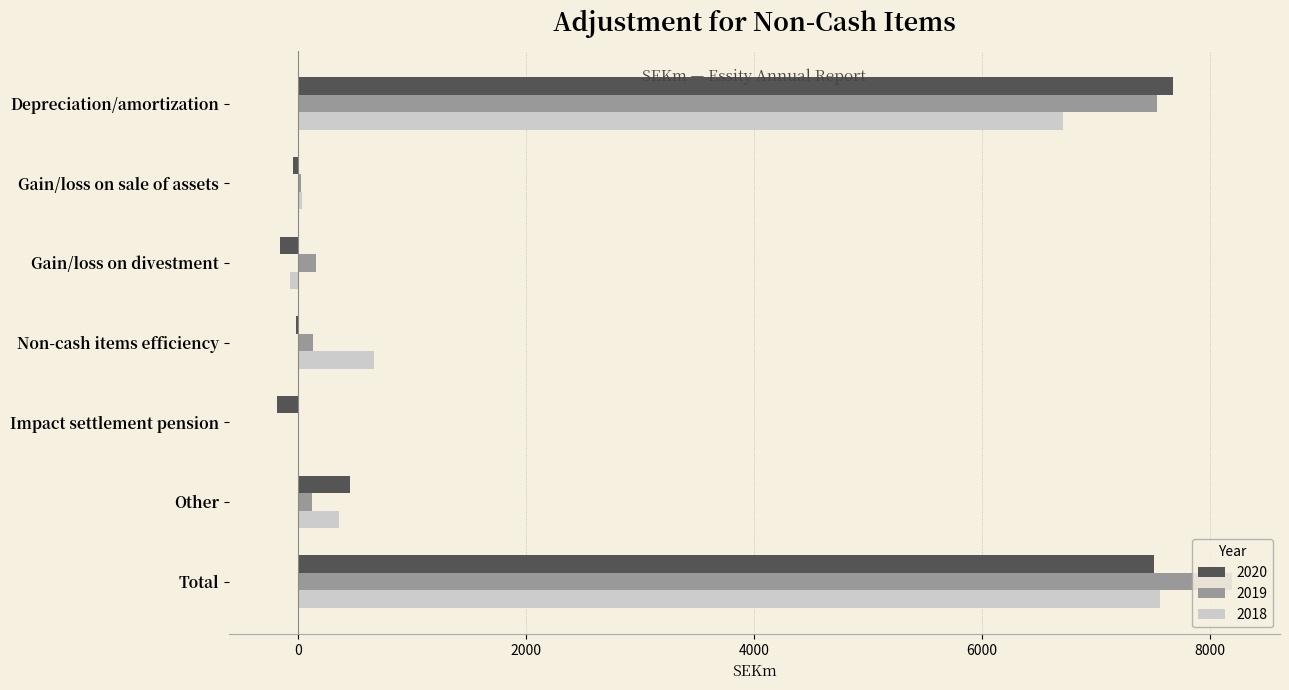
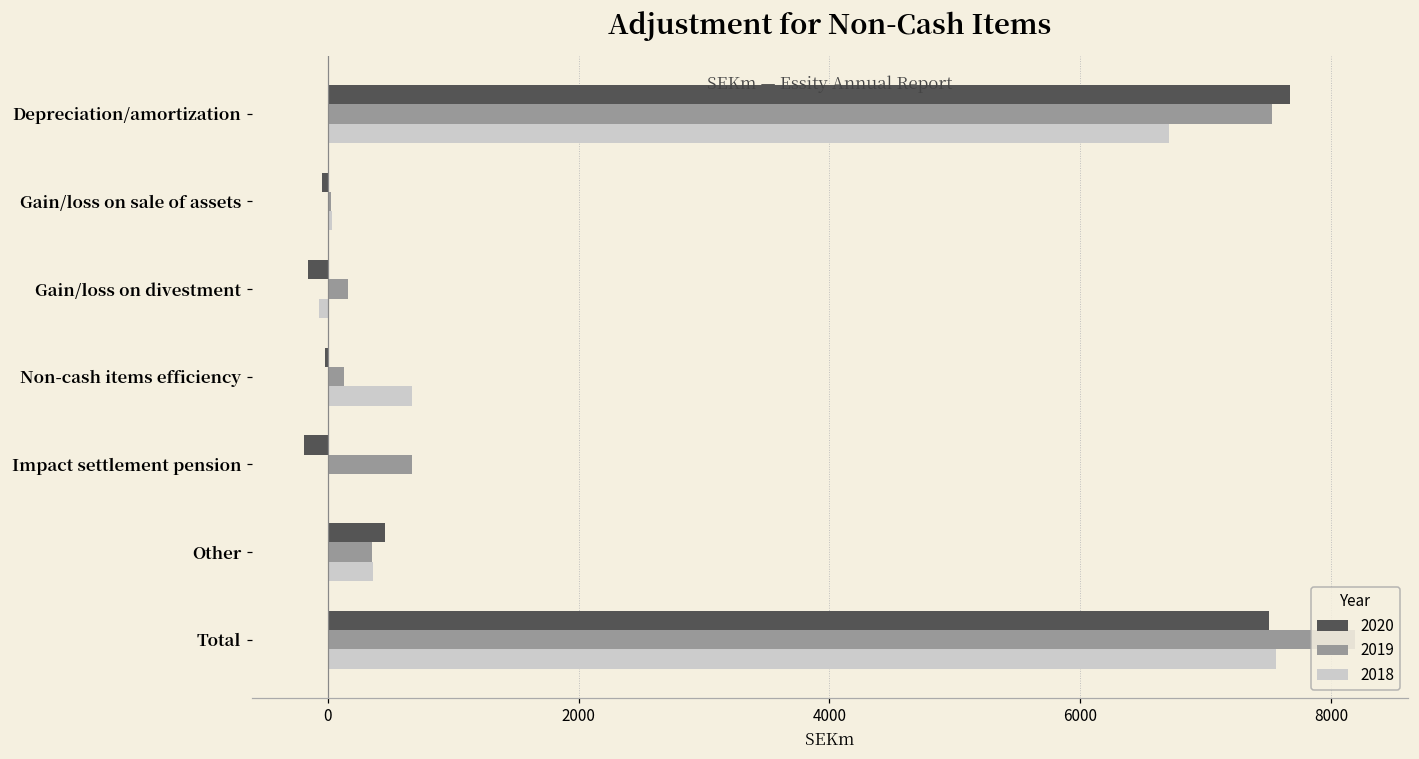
2019, Impact settlement pension: 0 -> 670
2019, Other: 120 -> 350
